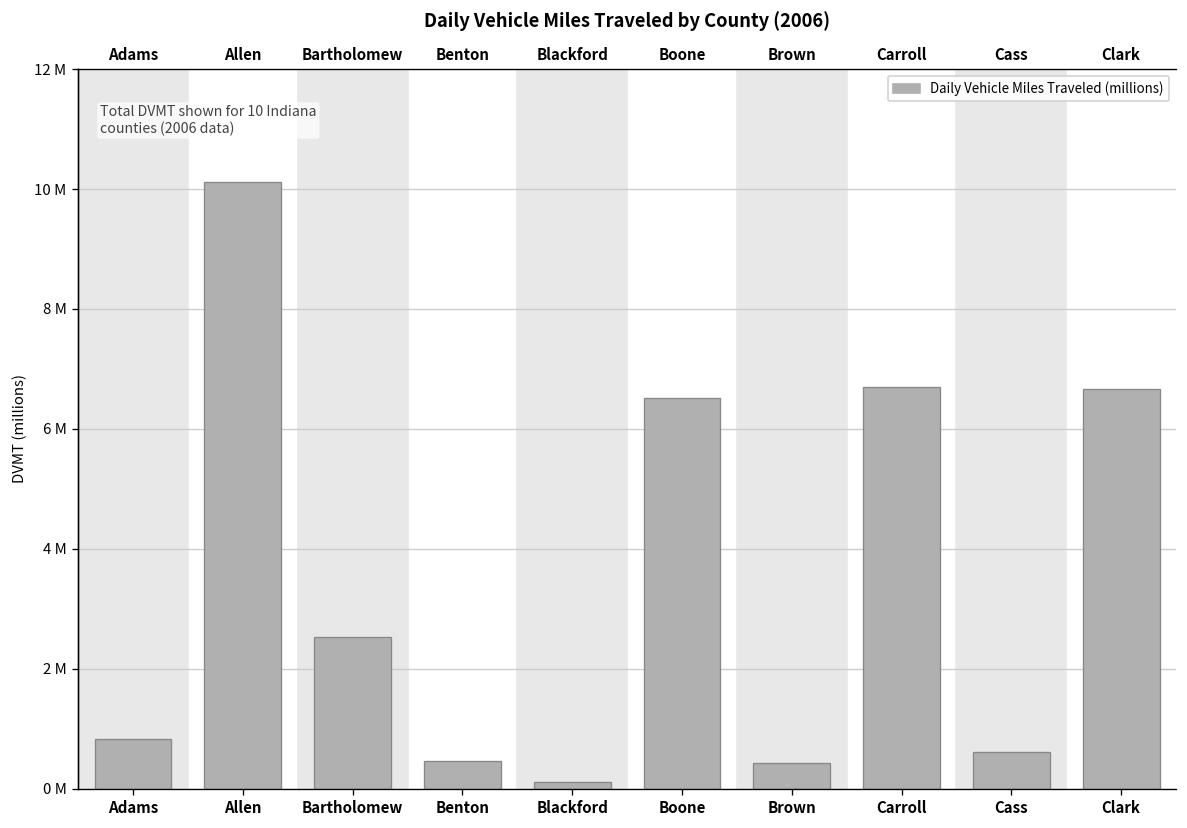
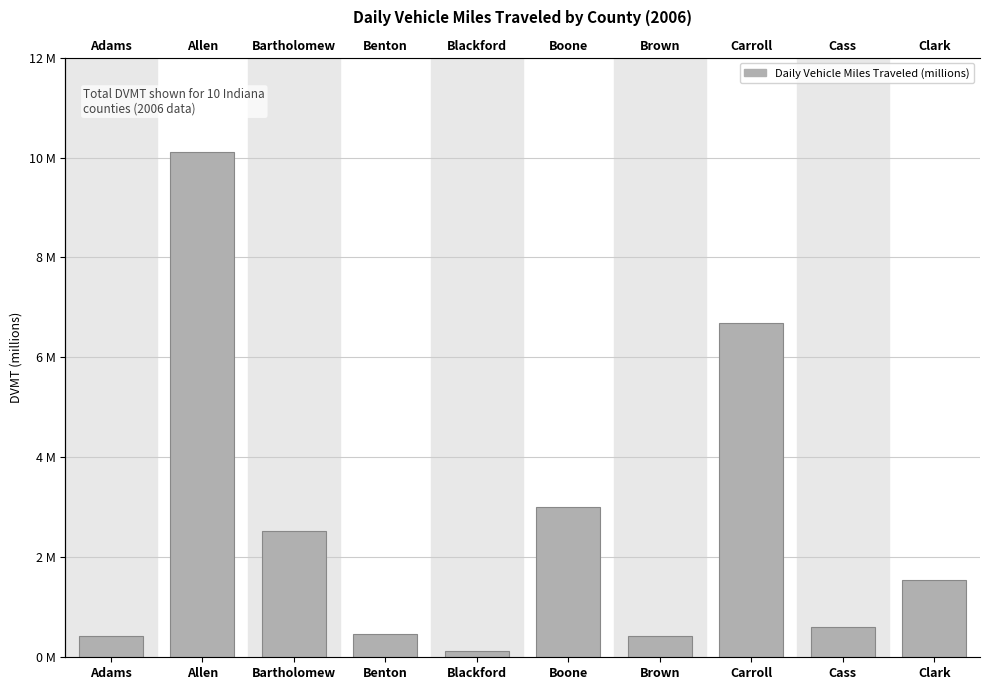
Adams: 800000 -> 400000
Boone: 6500000 -> 3000000
Clark: 6700000 -> 1500000
